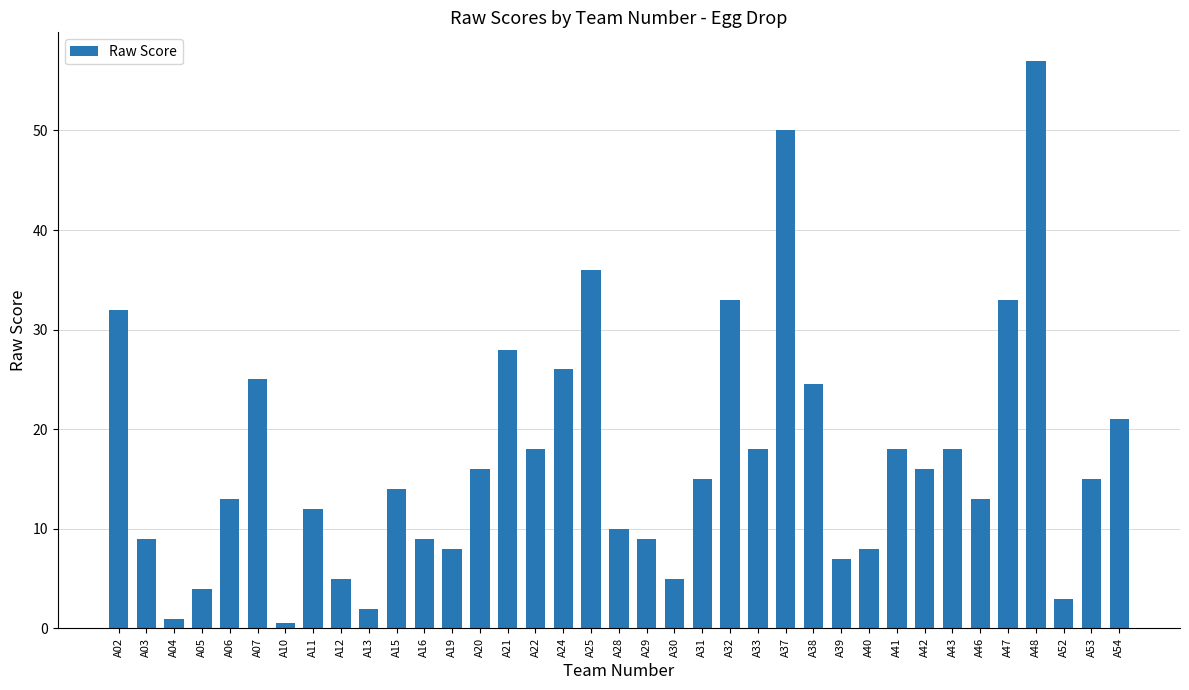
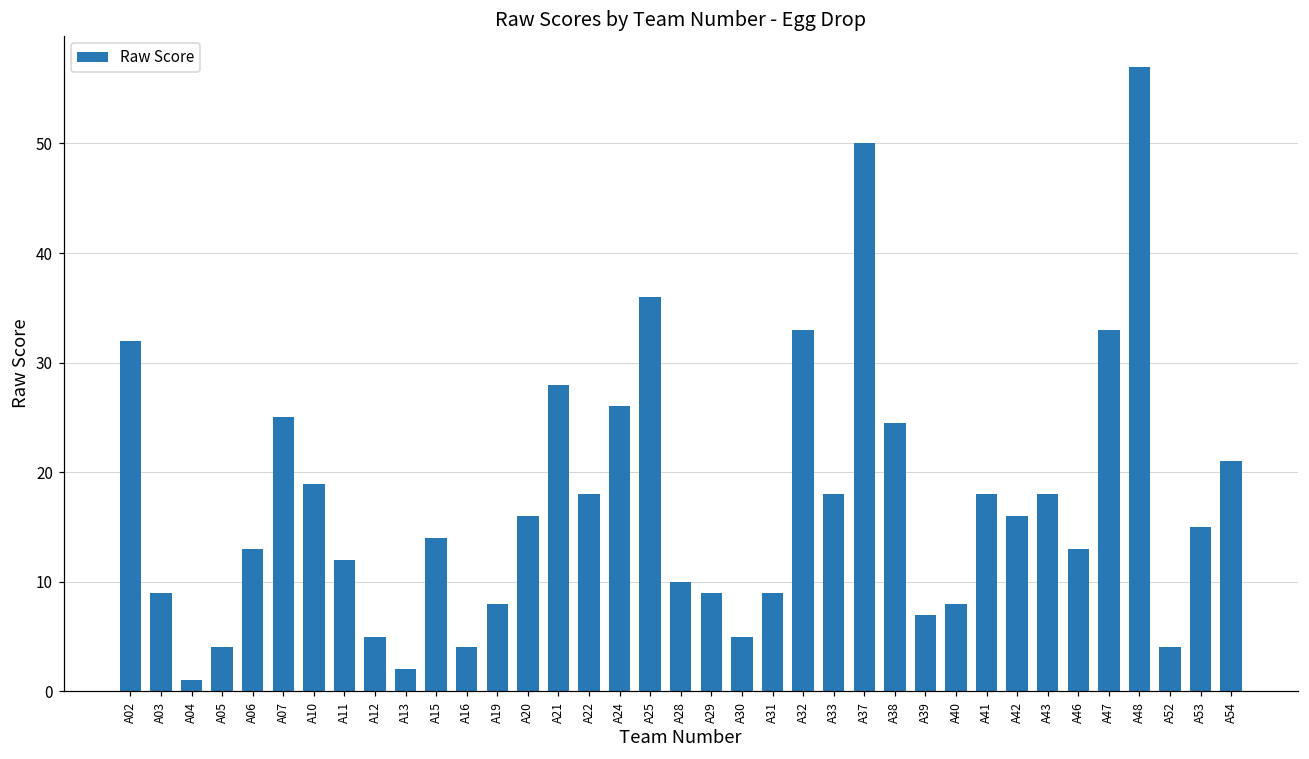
A10: 1 -> 19
A16: 9 -> 4
A31: 15 -> 9
A52: 3 -> 4
